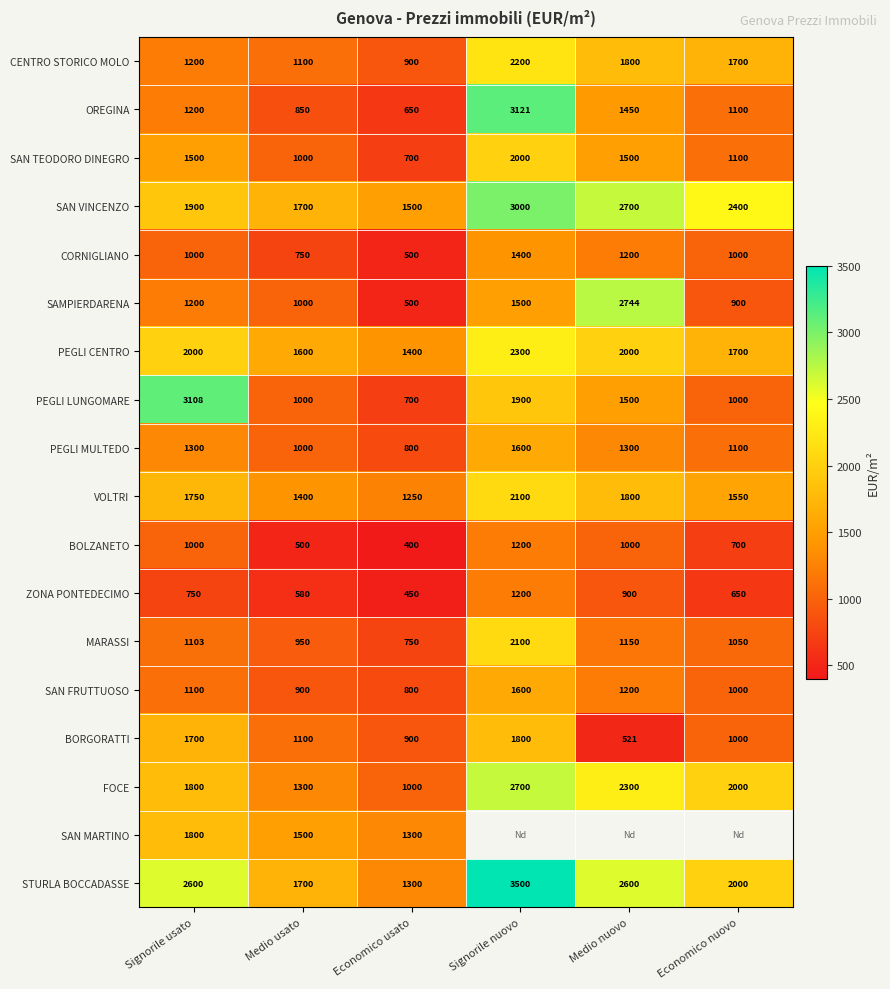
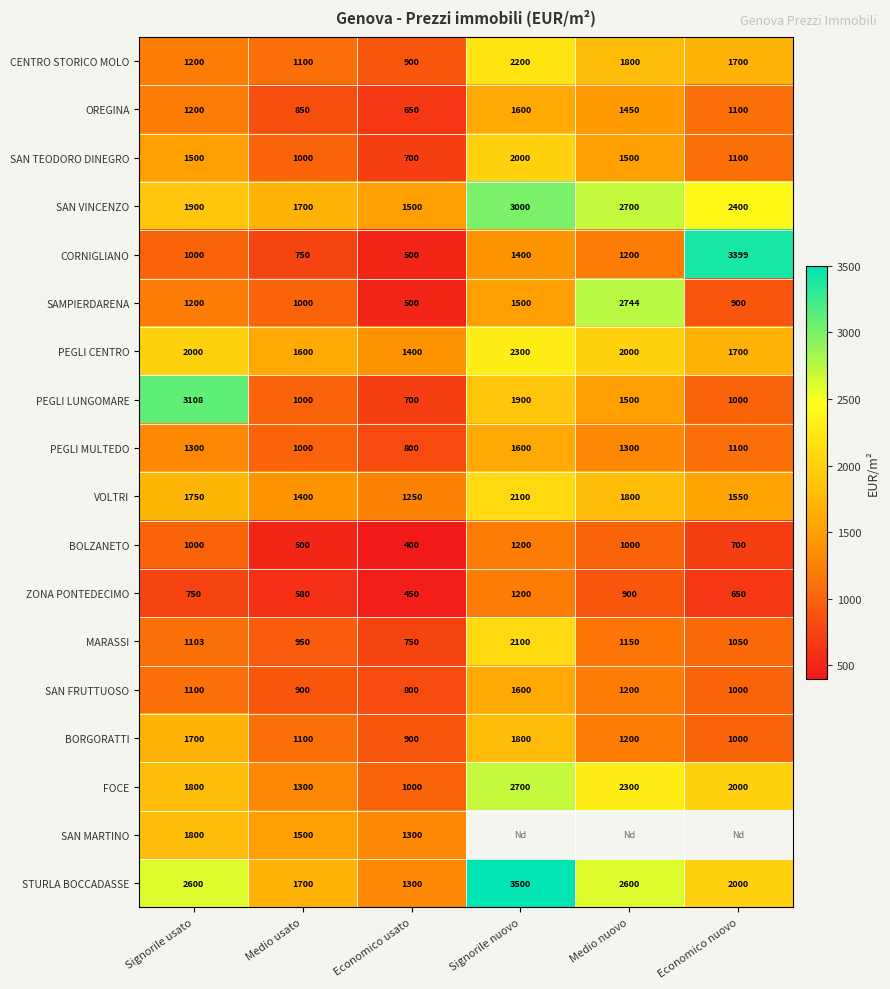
OREGINA, Signorile nuovo: 3121 -> 1600
CORNIGLIANO, Economico nuovo: 1000 -> 3399
BORGORATTI, Medio nuovo: 521 -> 1200
